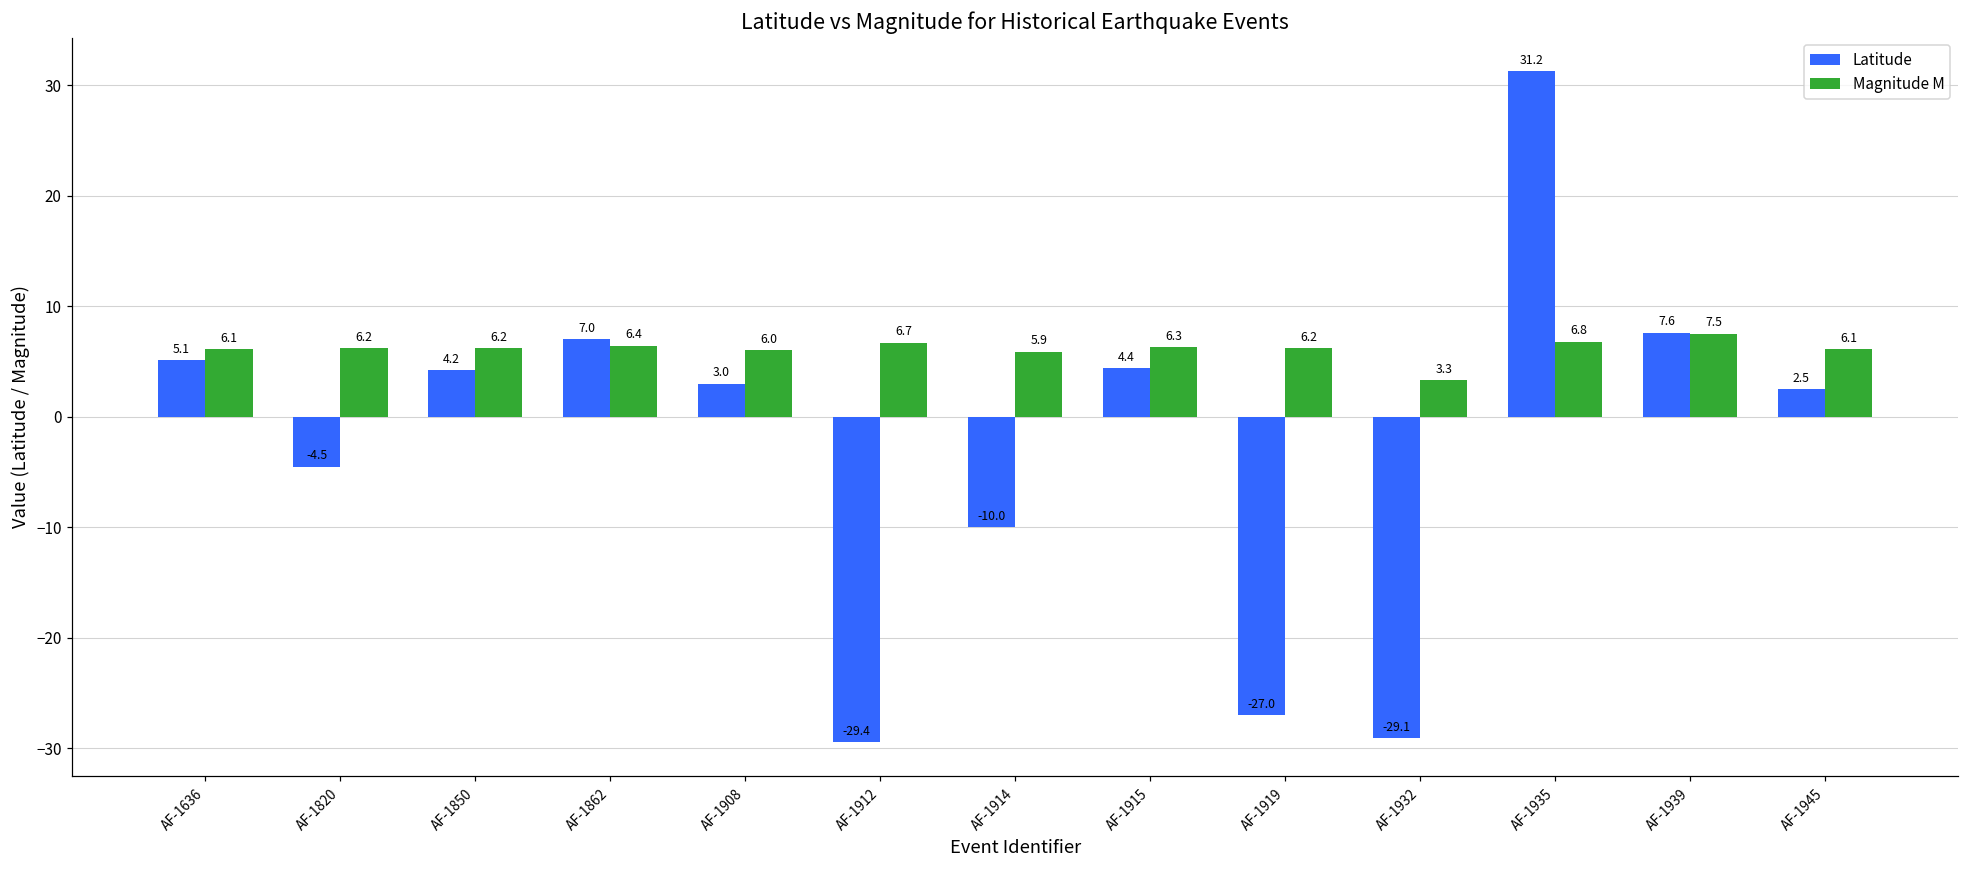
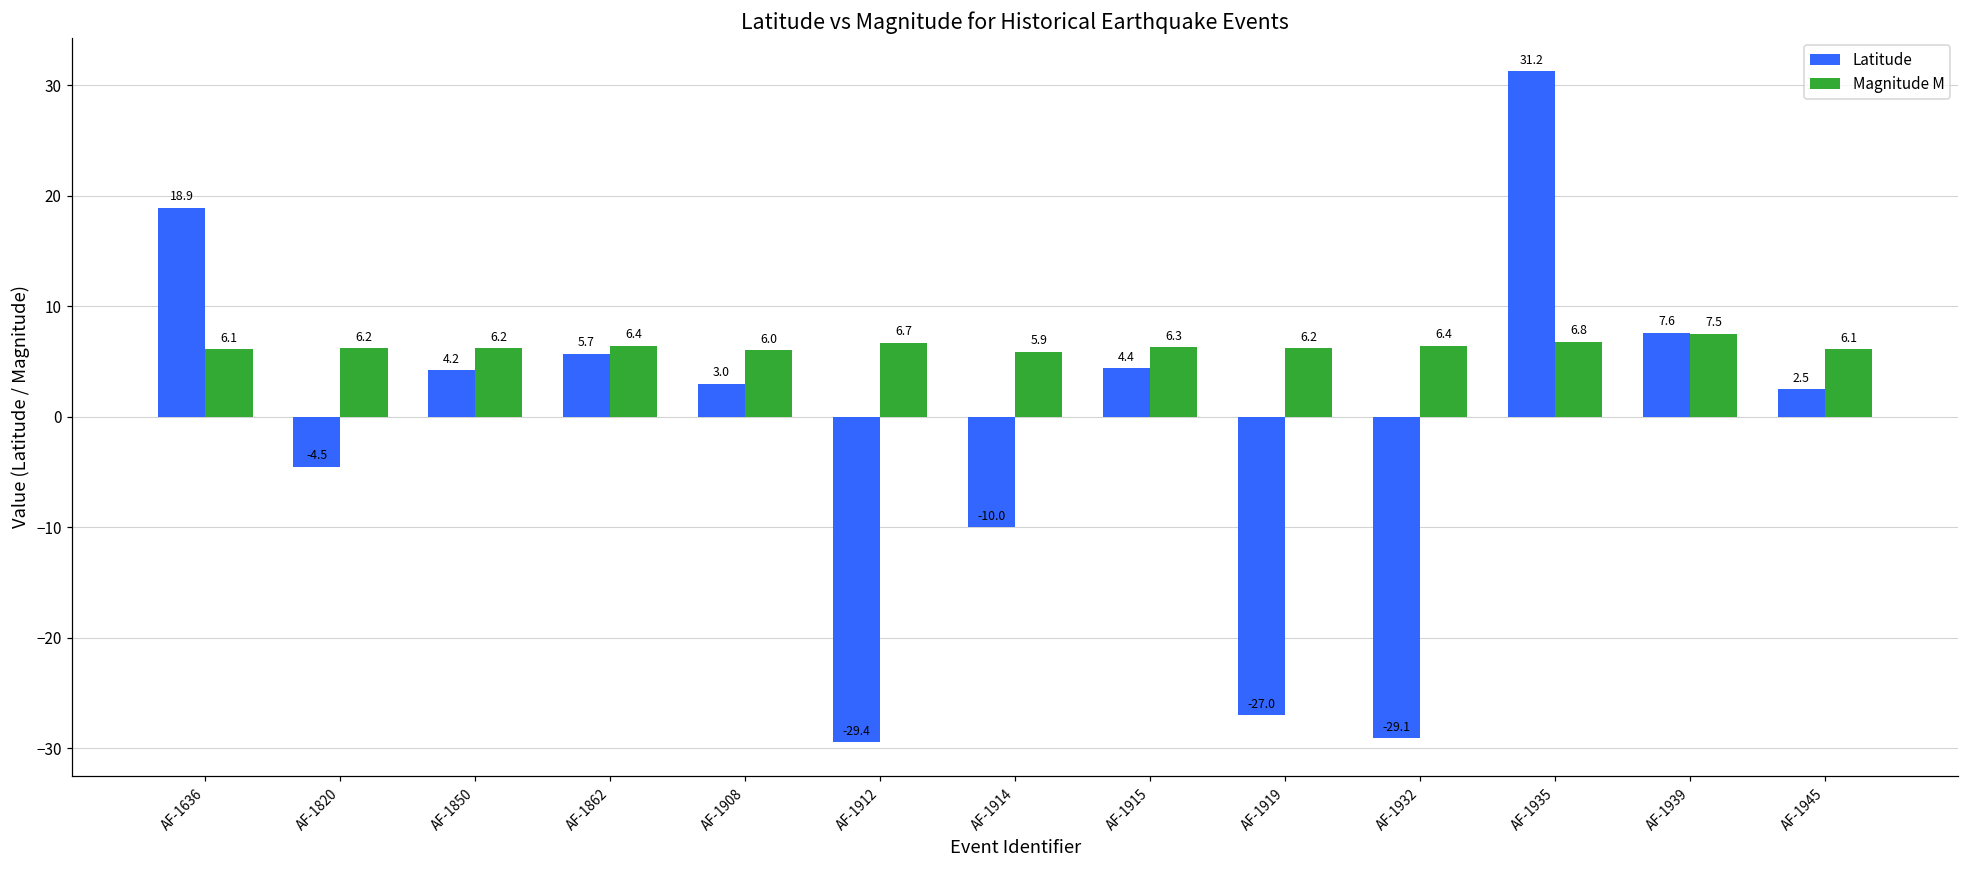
Latitude, AF-1636: 5.1 -> 18.9
Latitude, AF-1862: 7.0 -> 5.7
Magnitude M, AF-1932: 3.3 -> 6.4
